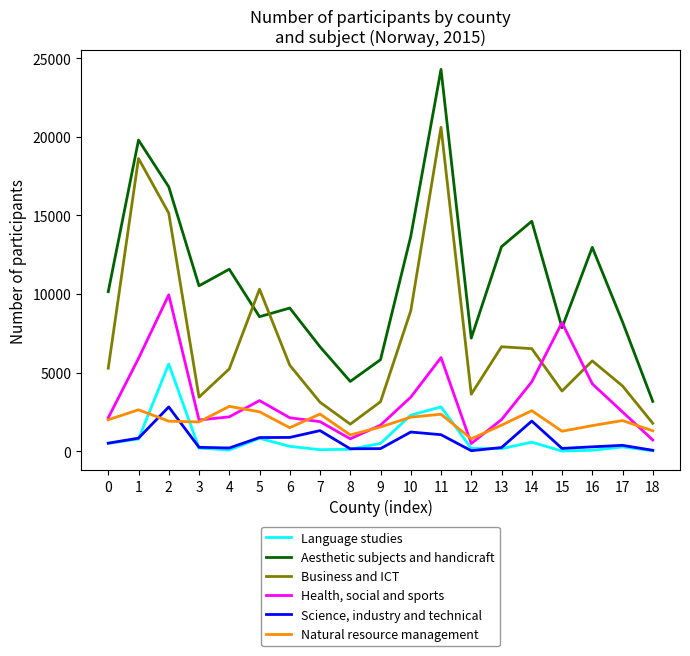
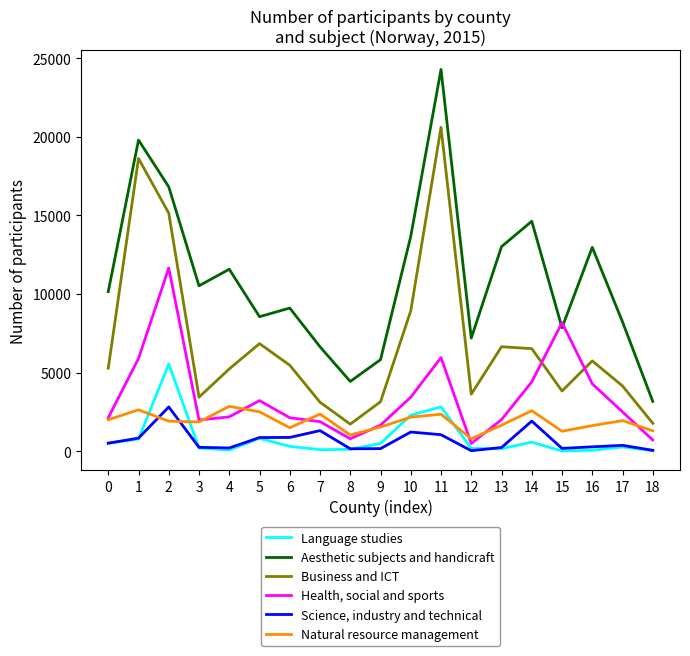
Health, social and sports, 2: 10000 -> 11700
Business and ICT, 5: 10300 -> 6900
